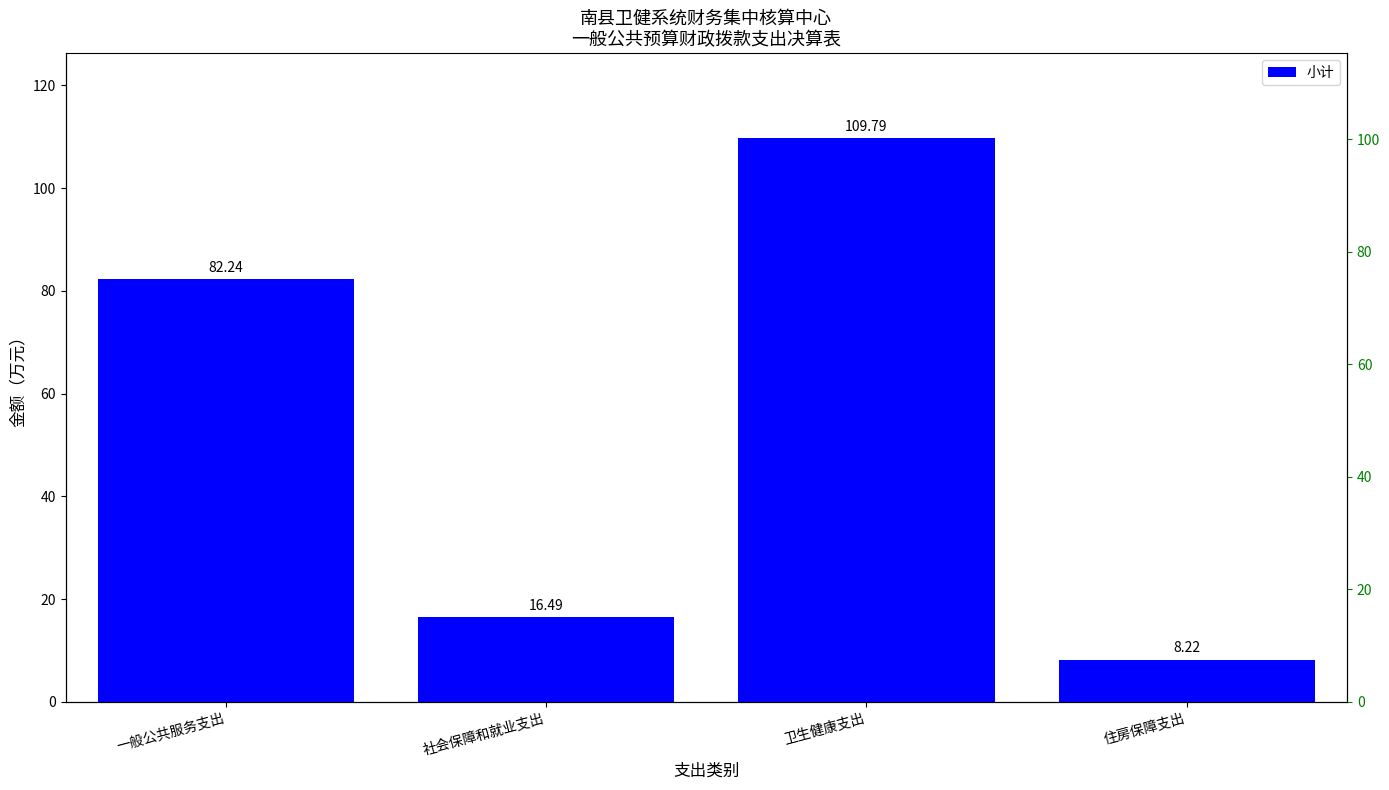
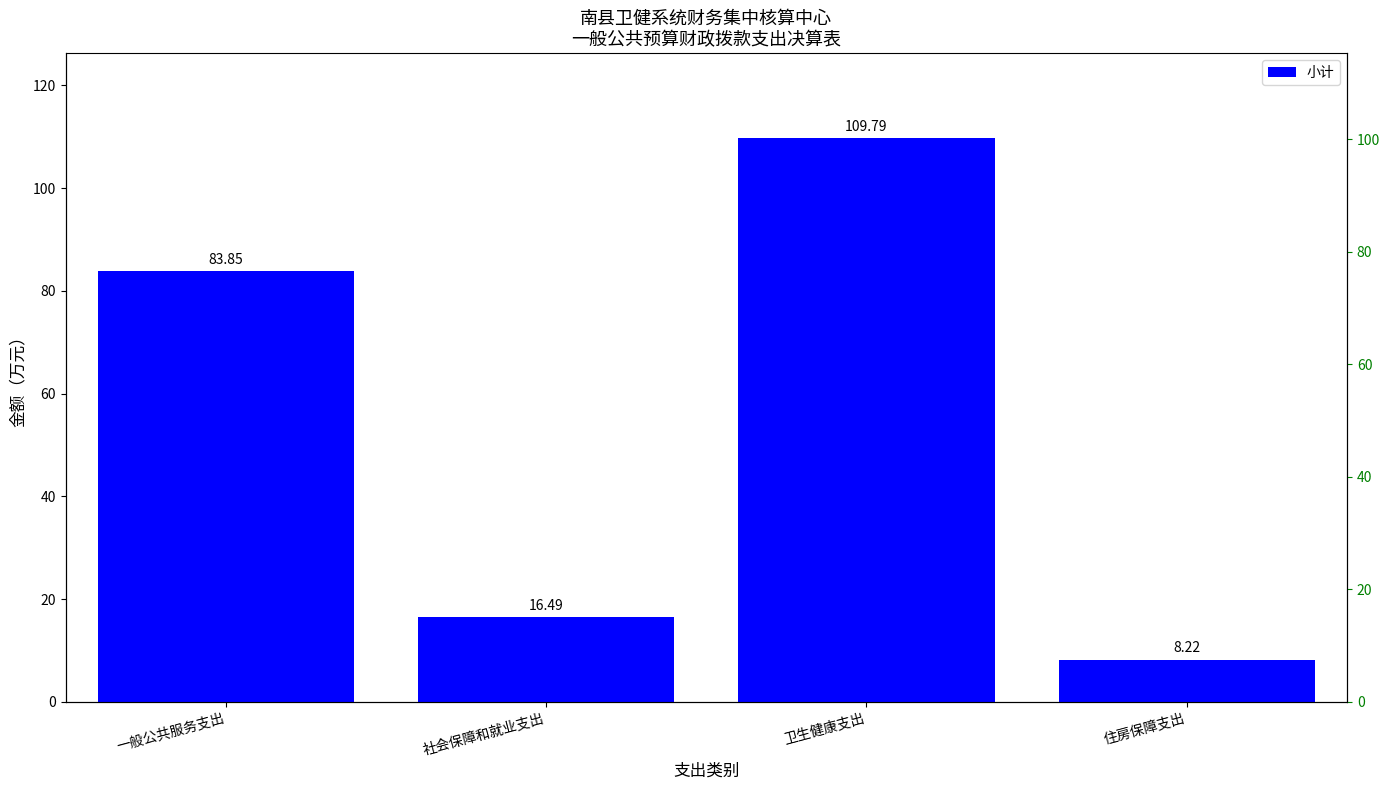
一般公共服务支出: 82.24 -> 83.85
